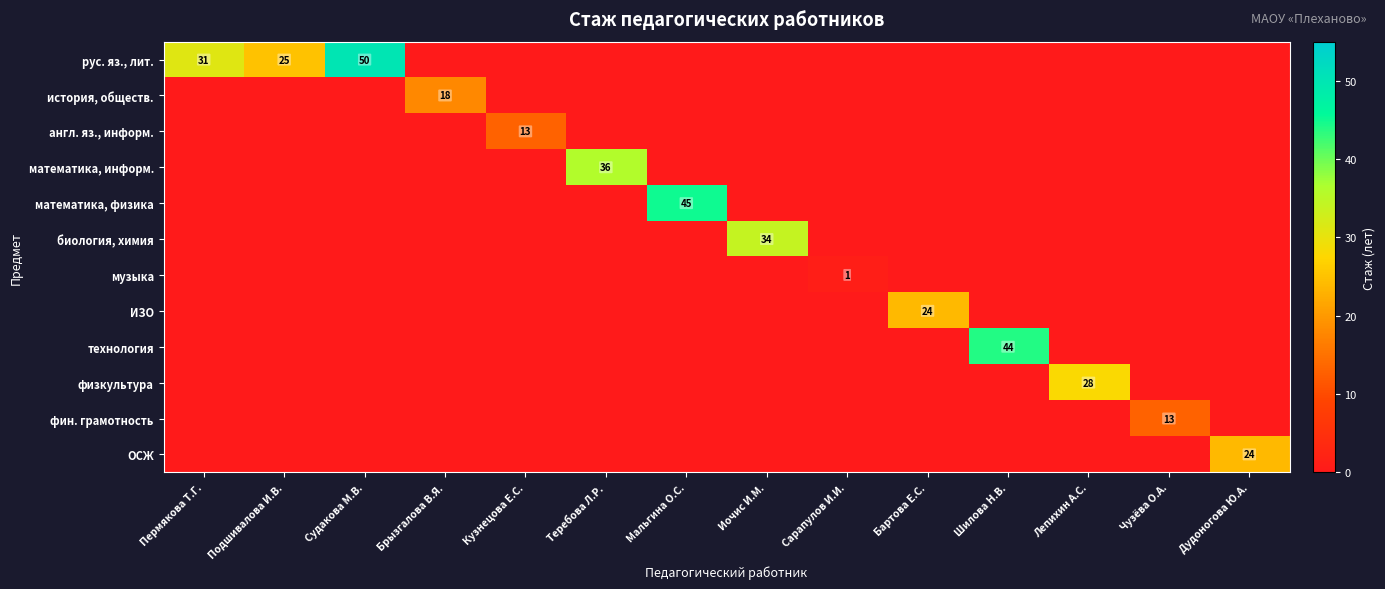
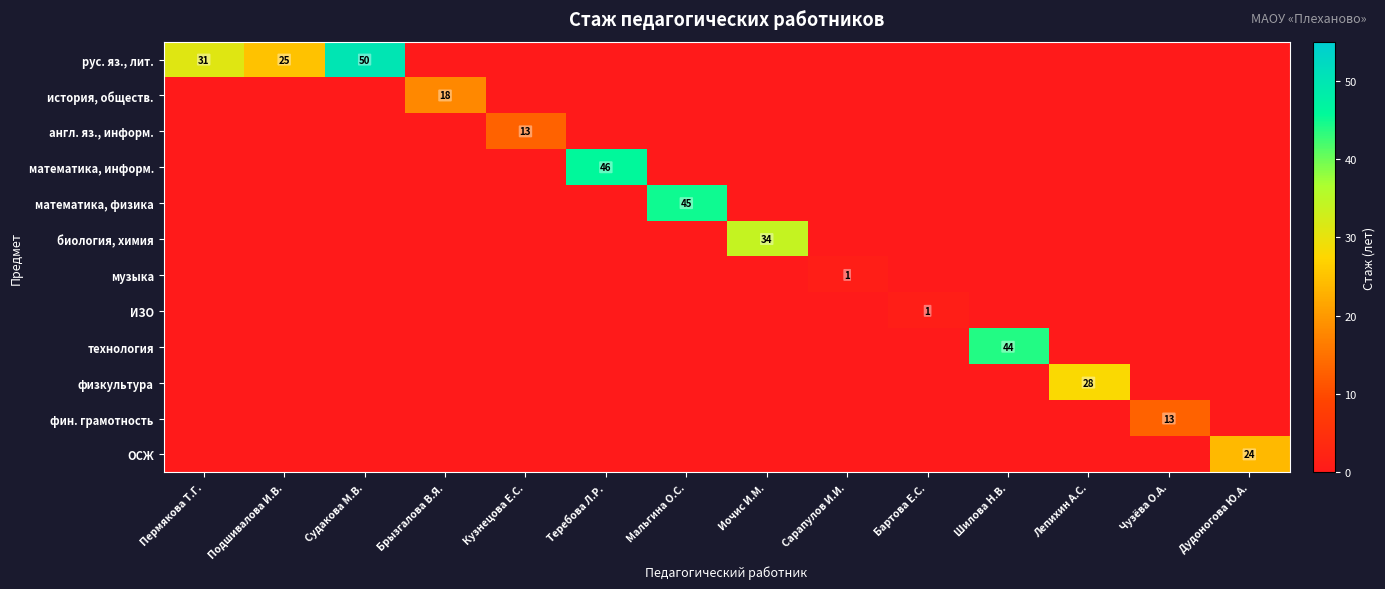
математика, информ., Теребова Л.Р.: 36 -> 46
ИЗО, Бартова Е.С.: 24 -> 1
